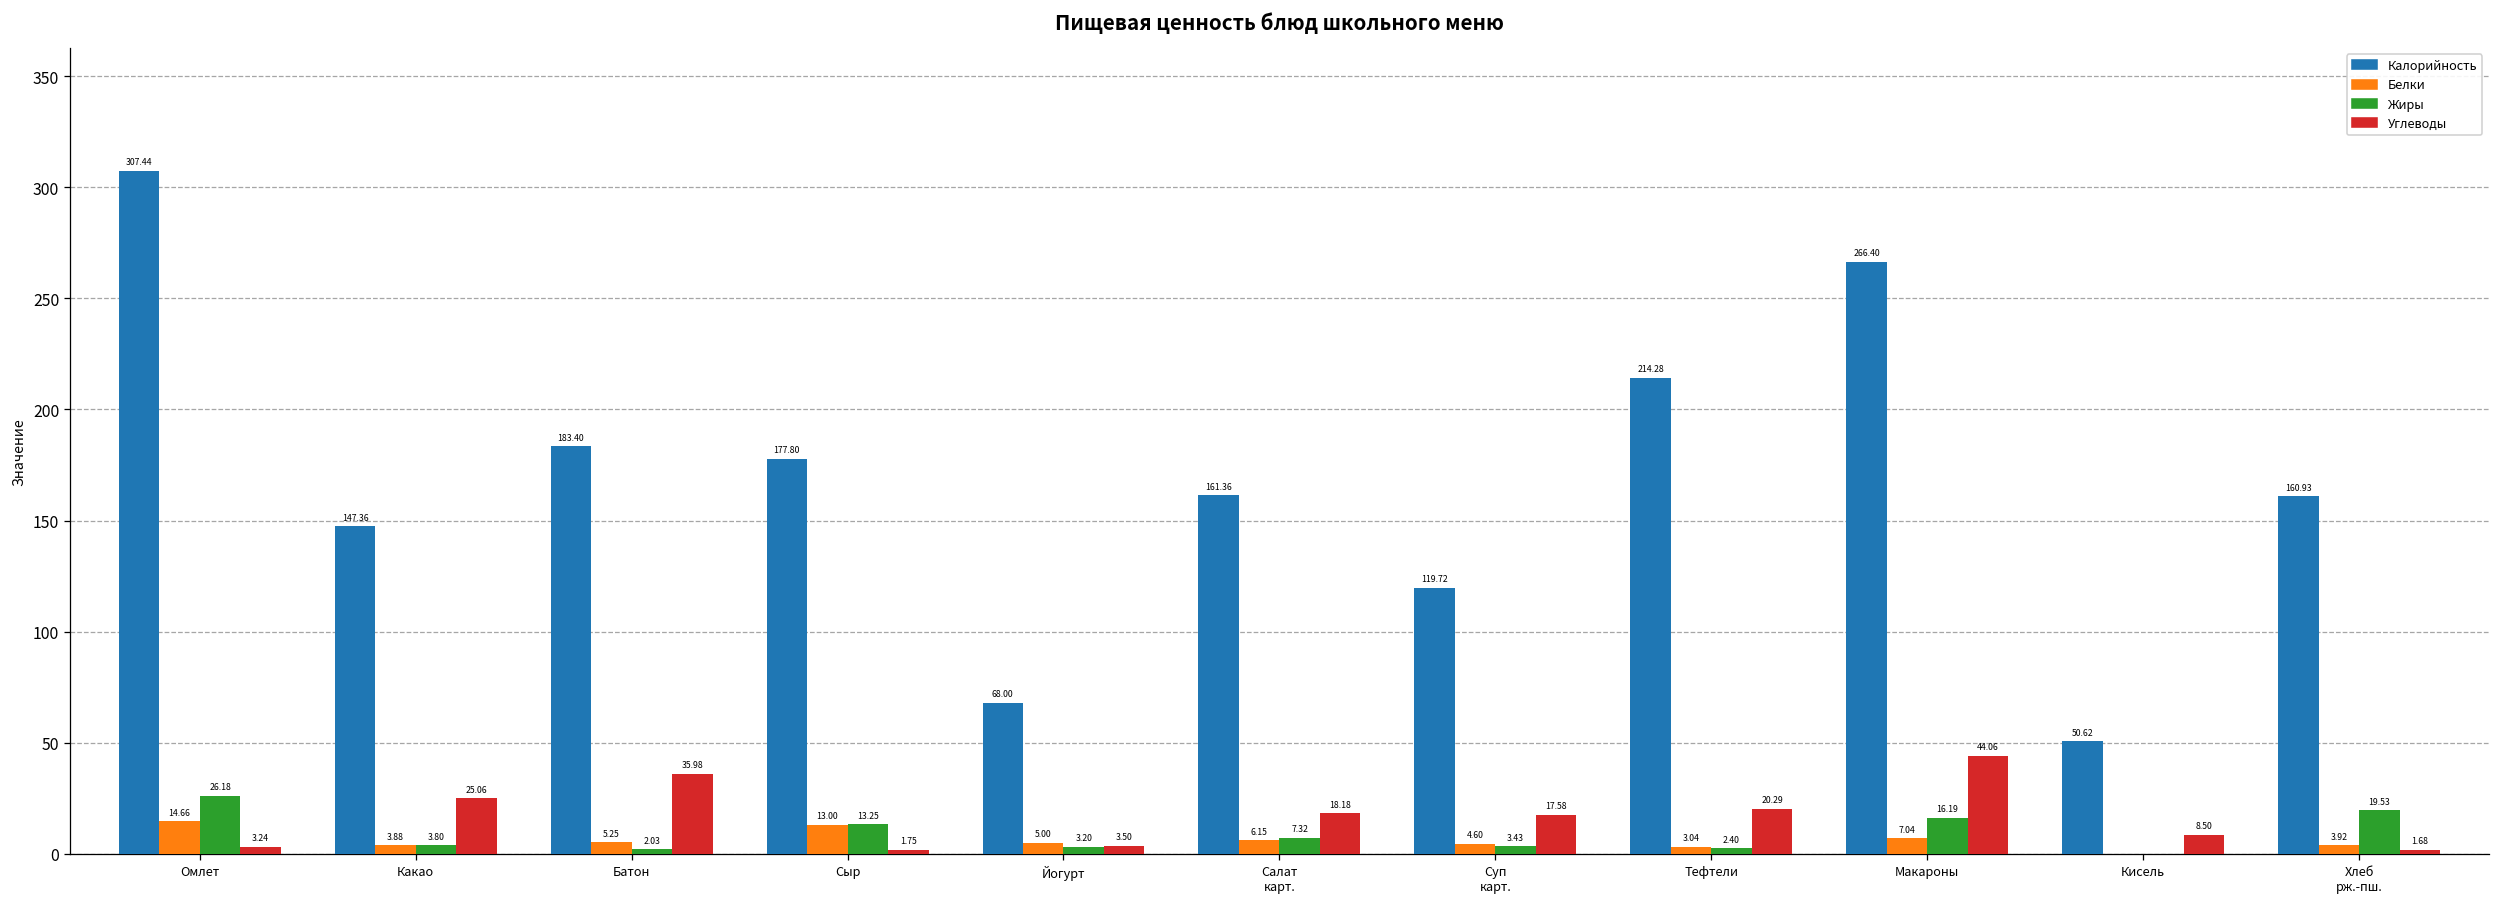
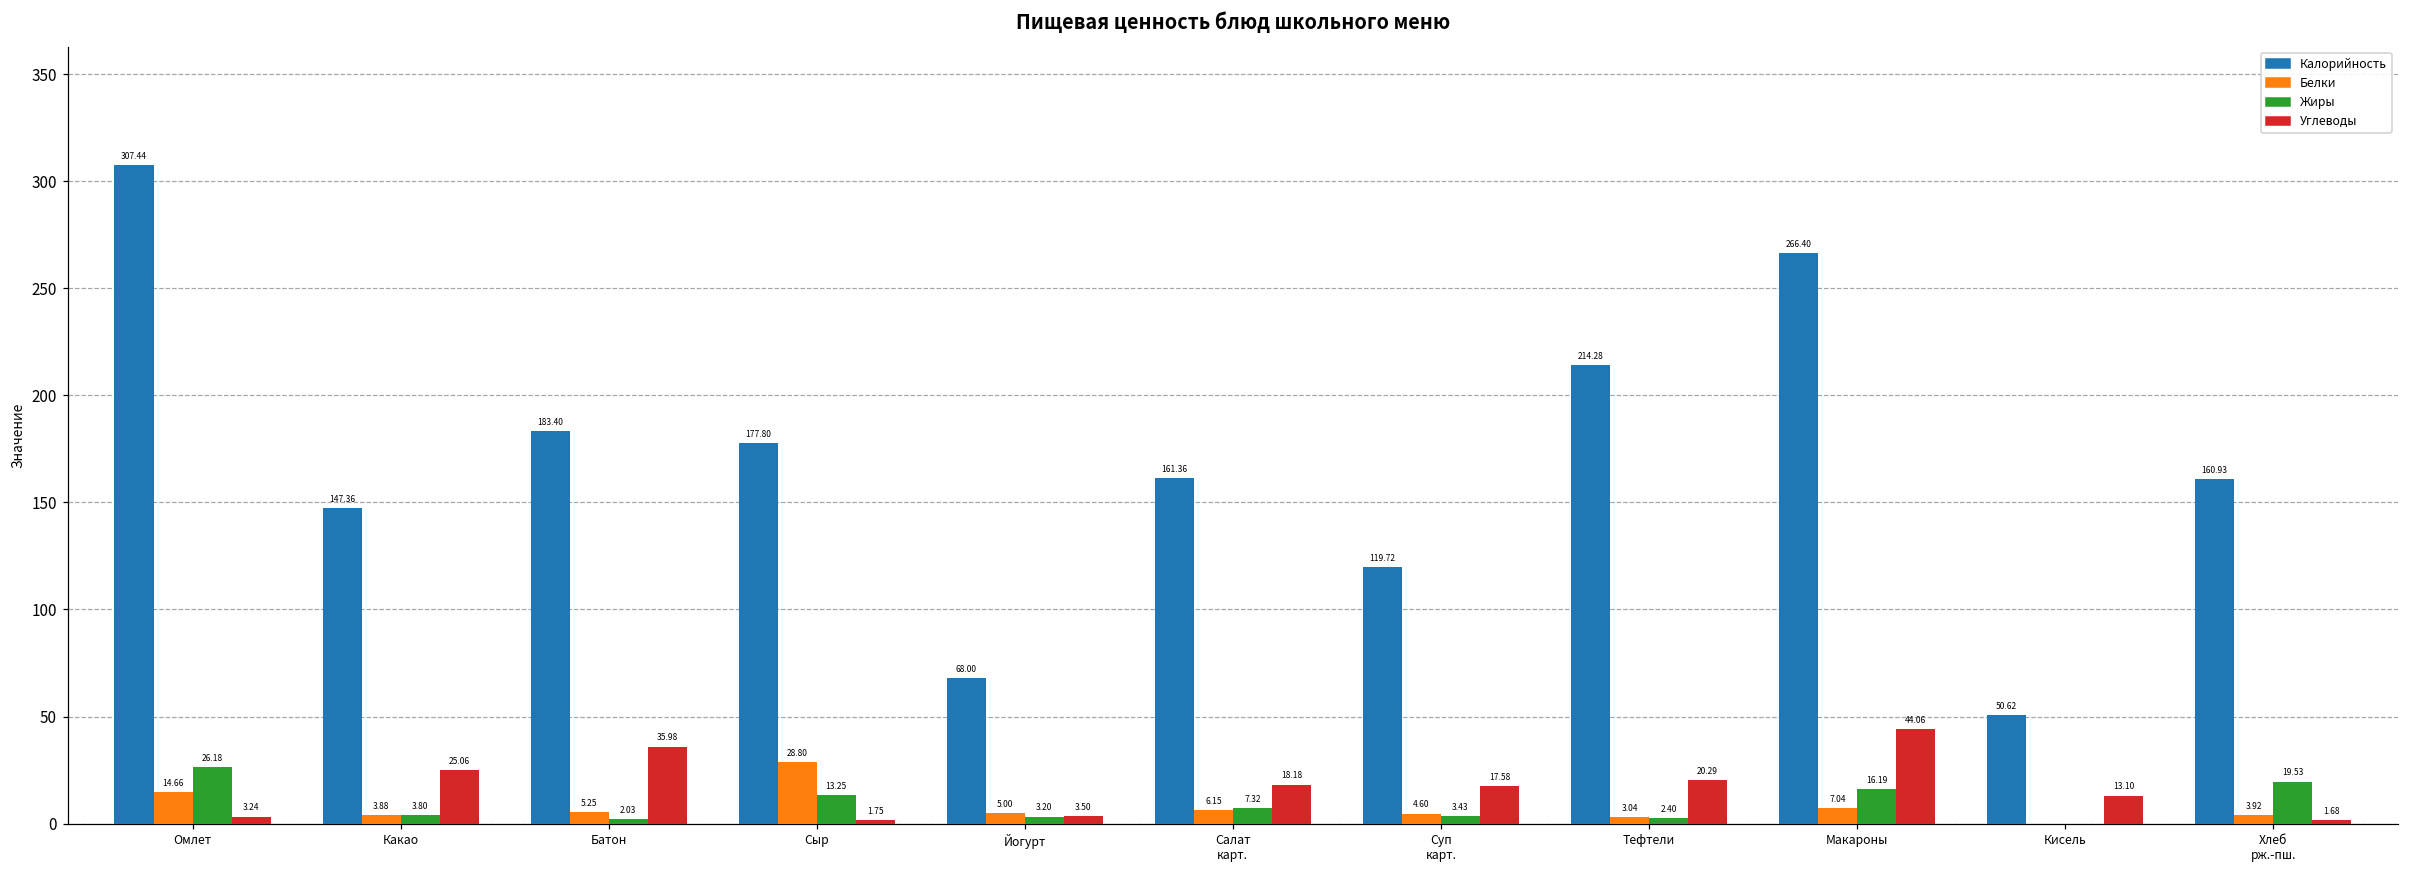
Белки, Сыр: 13.00 -> 28.80
Углеводы, Кисель: 8.50 -> 13.10
